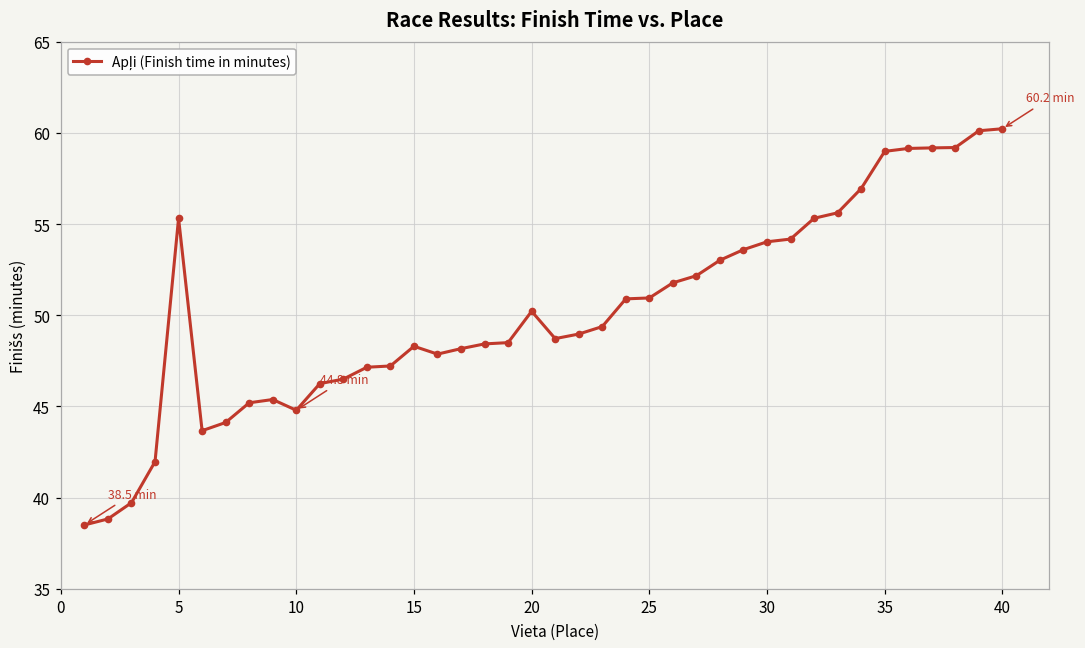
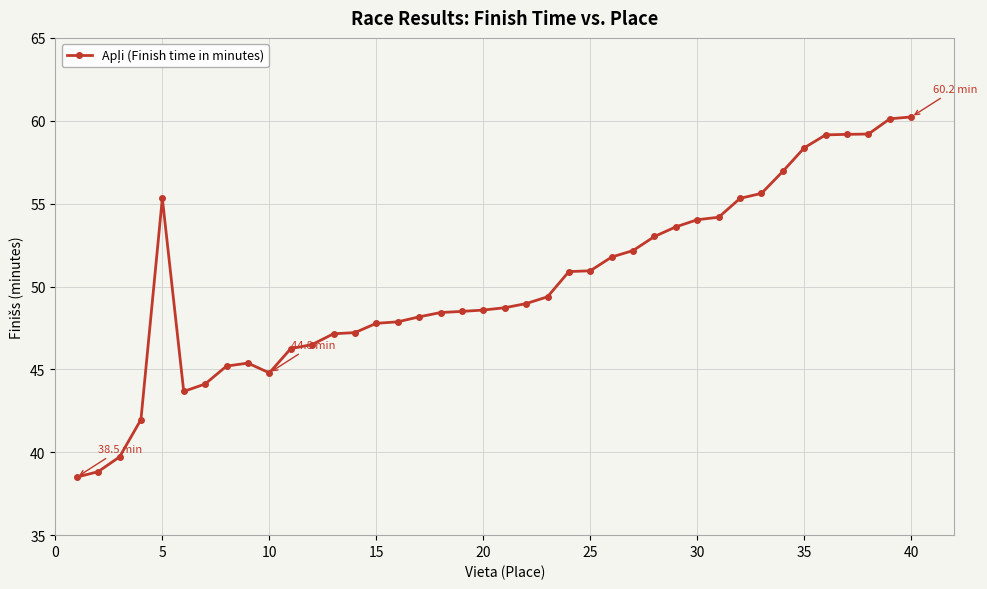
15: 48.3 -> 47.8
20: 50.2 -> 48.6
35: 59.0 -> 58.4
